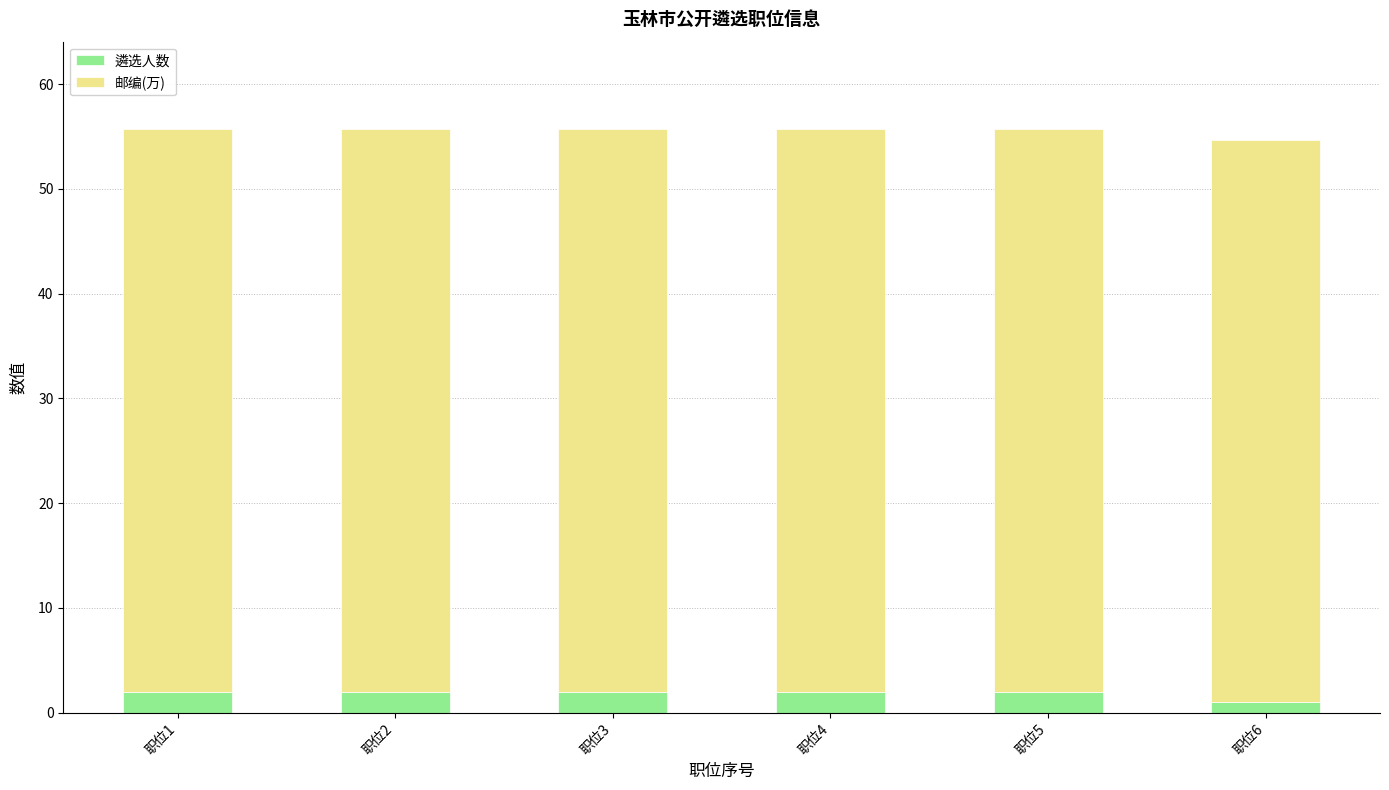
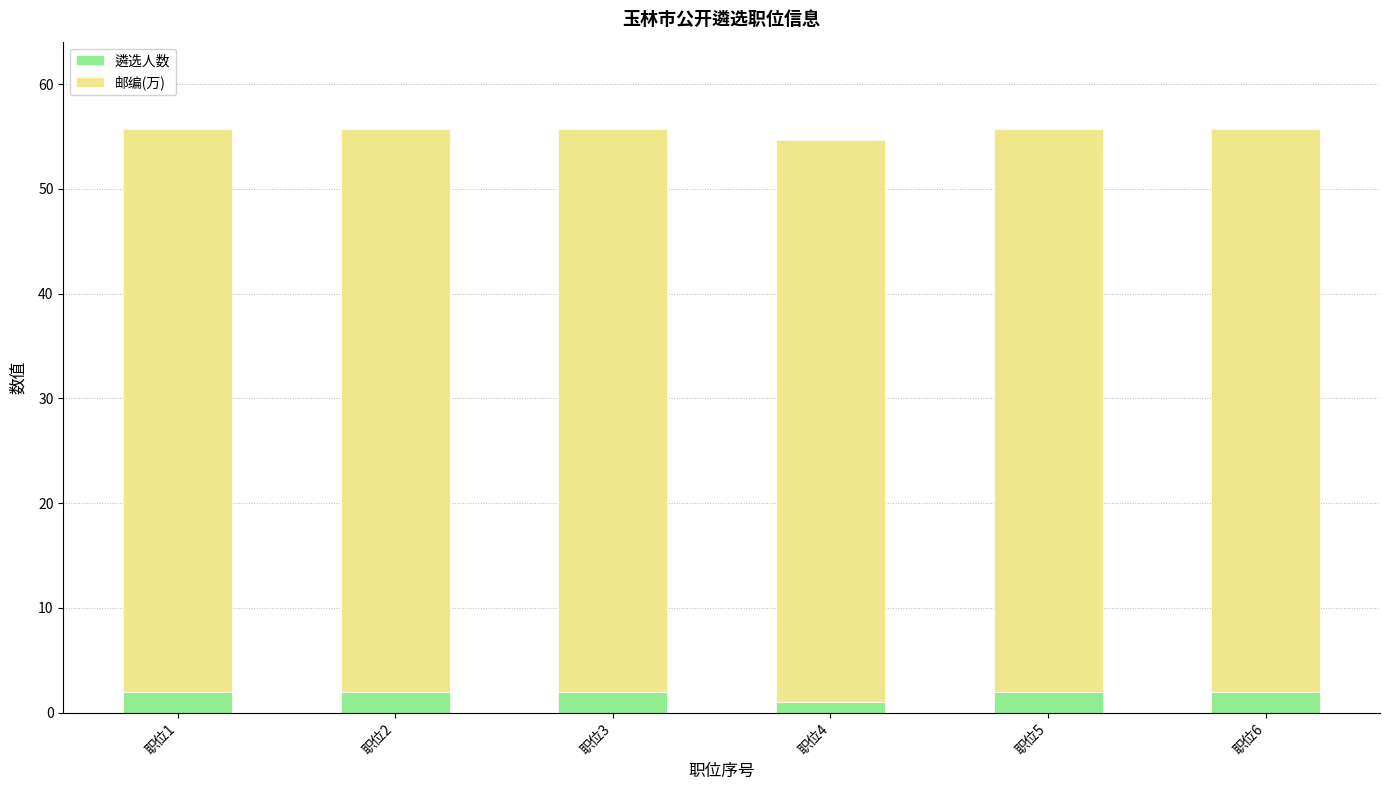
遴选人数, 职位4: 2 -> 1
遴选人数, 职位6: 1 -> 2
